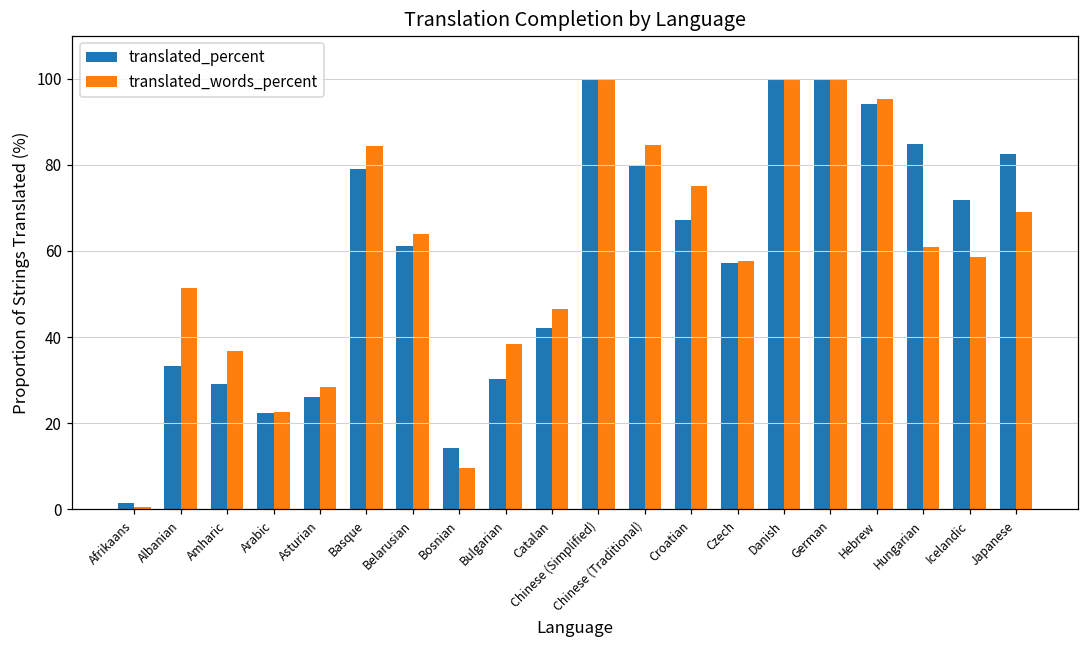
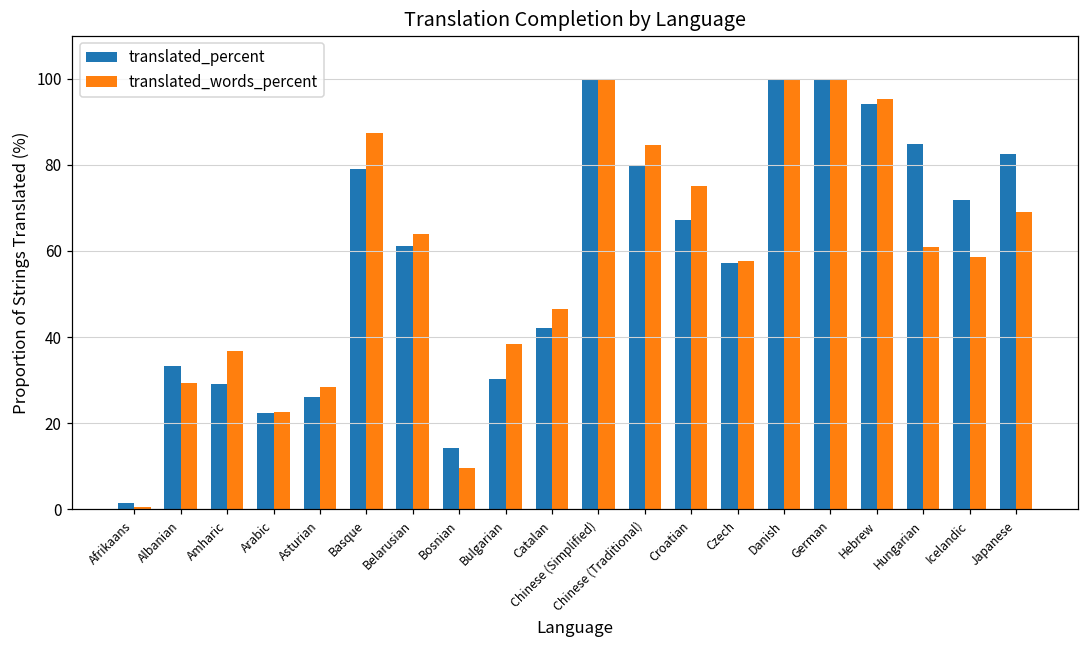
translated_words_percent, Albanian: 51 -> 29
translated_words_percent, Basque: 84 -> 87
